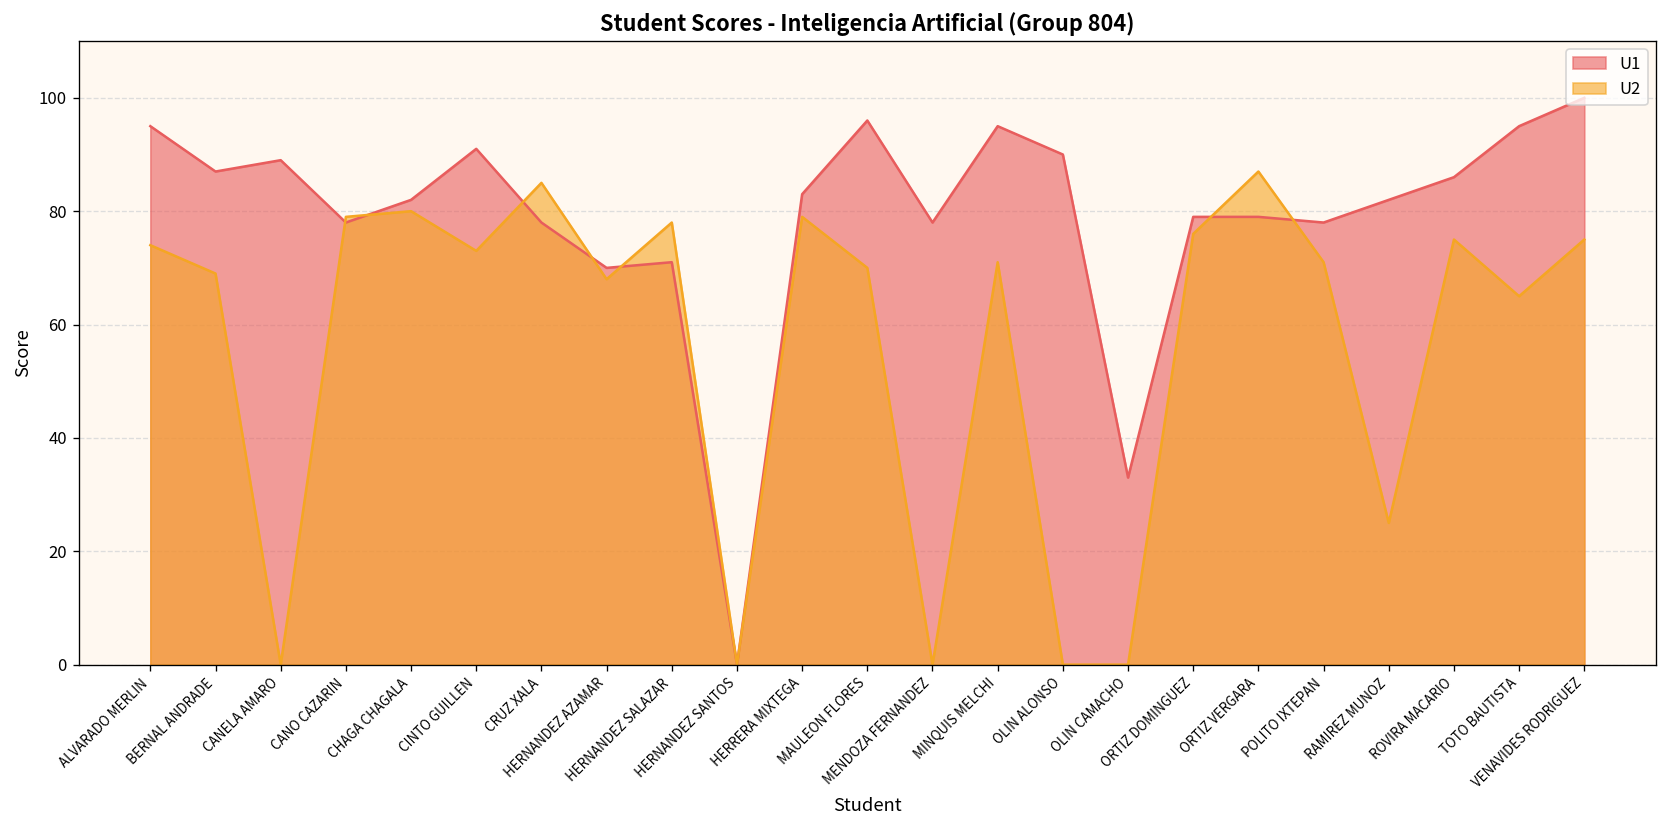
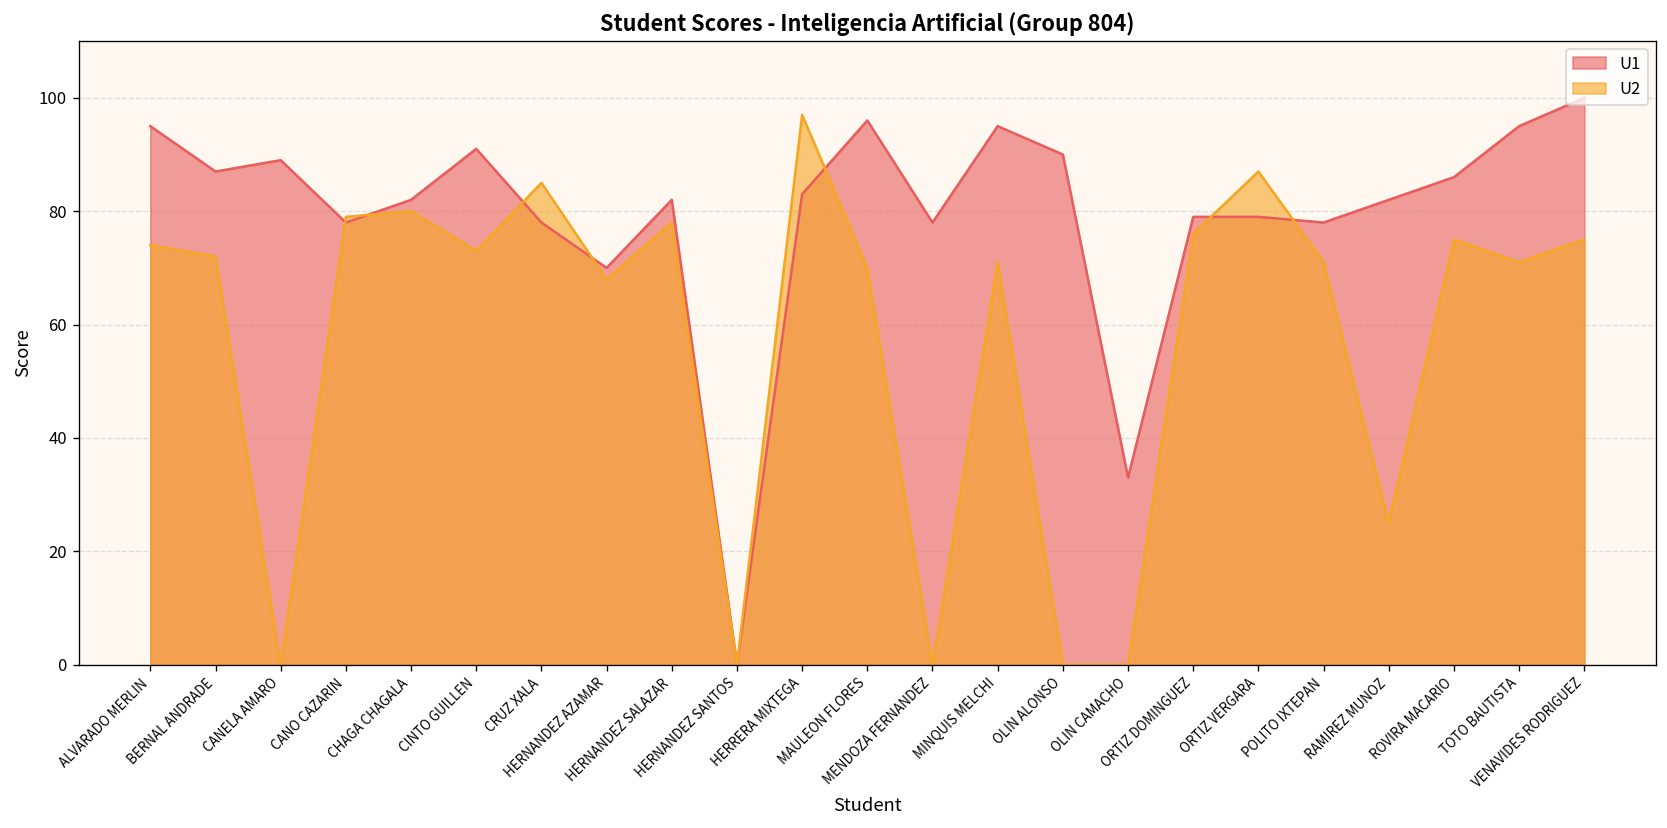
U2, BERNAL ANDRADE: 69 -> 72
U1, HERNANDEZ SALAZAR: 71 -> 82
U2, HERRERA MIXTEGA: 79 -> 97
U2, TOTO BAUTISTA: 65 -> 71
